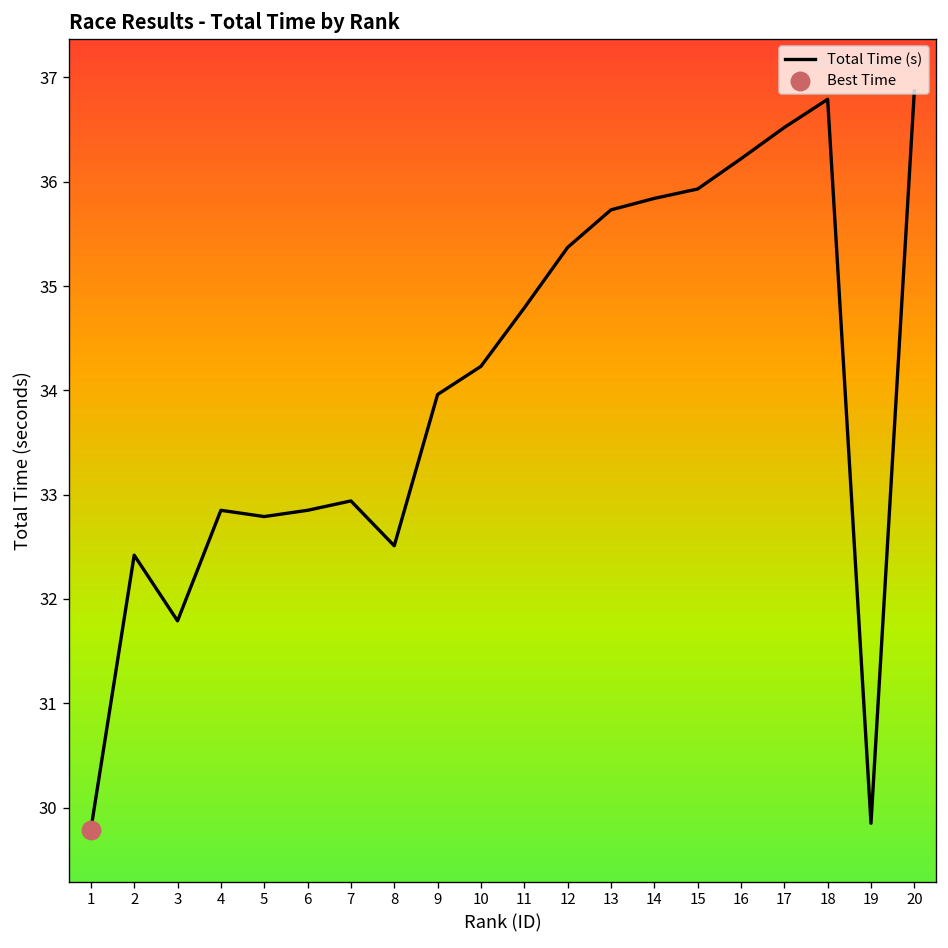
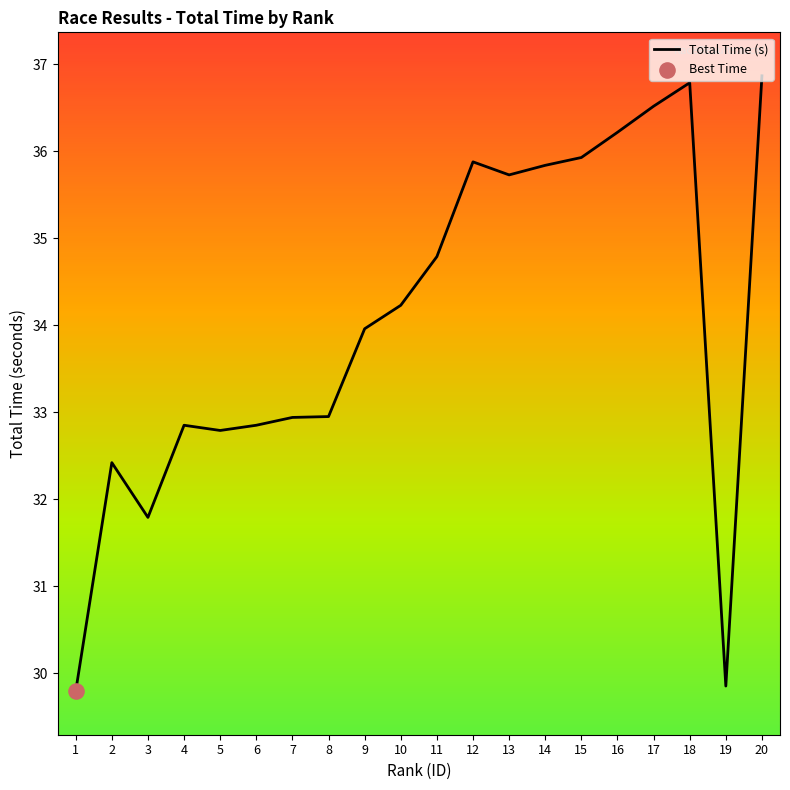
Total Time (s), 8: 32.5 -> 33.0
Total Time (s), 12: 35.4 -> 35.9
